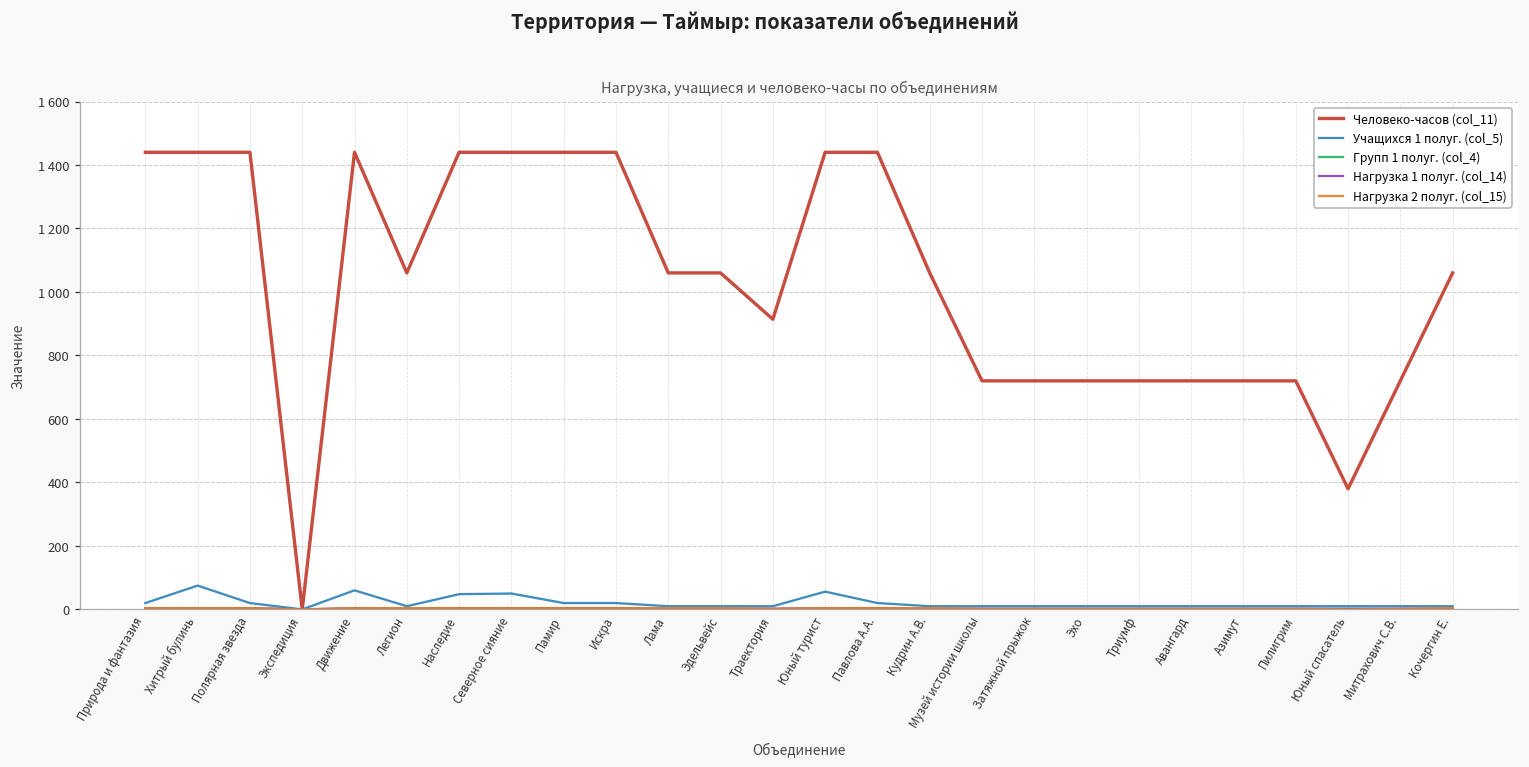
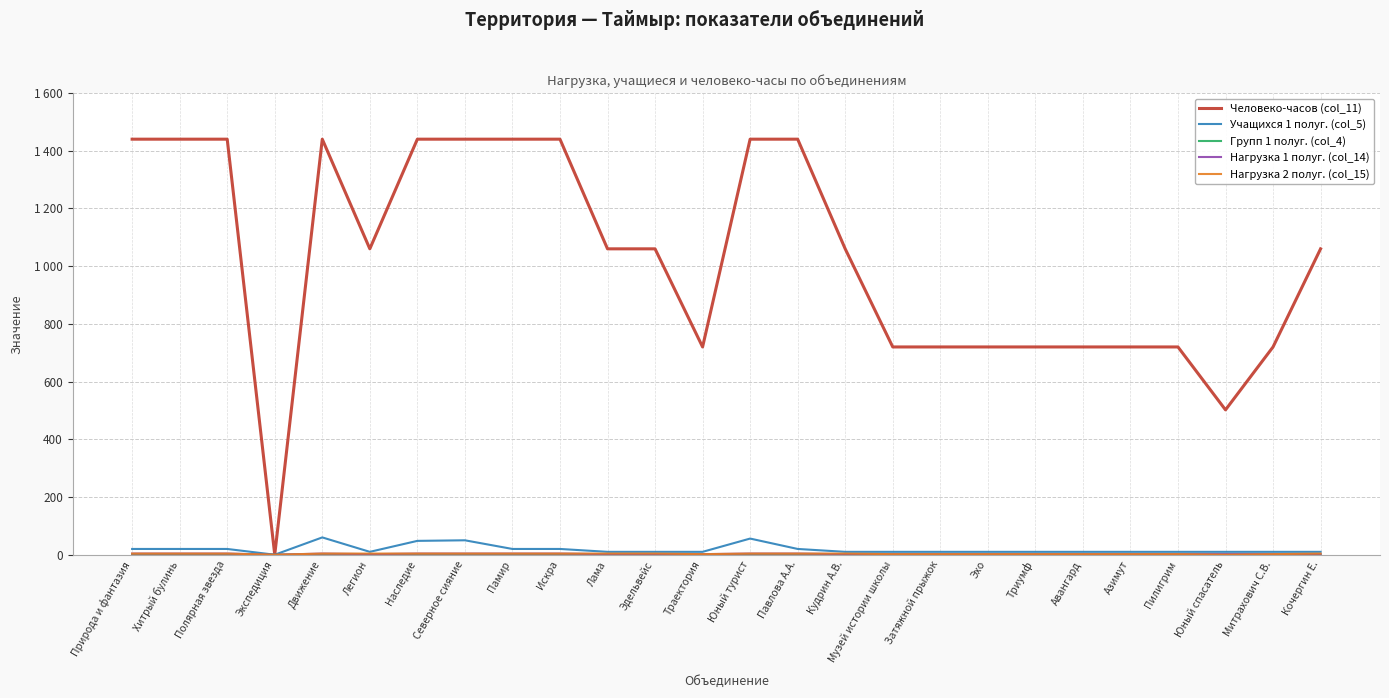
Учащихся 1 полуг. (col_5), Хитрый булинь: 80 -> 20
Человеко-часов (col_11), Траектория: 910 -> 720
Человеко-часов (col_11), Юный спасатель: 380 -> 500
